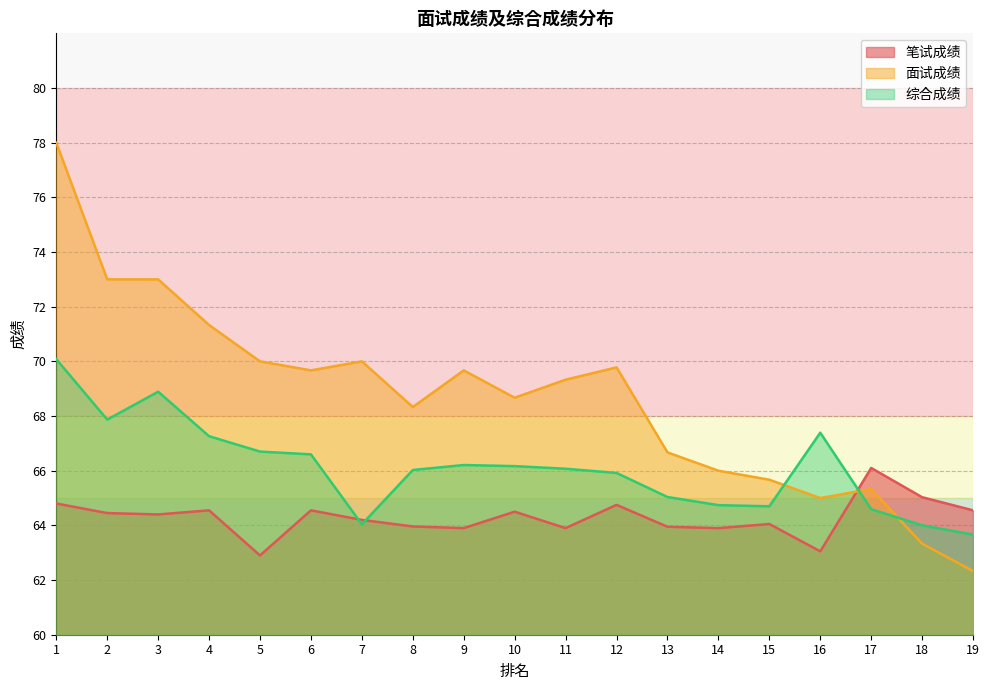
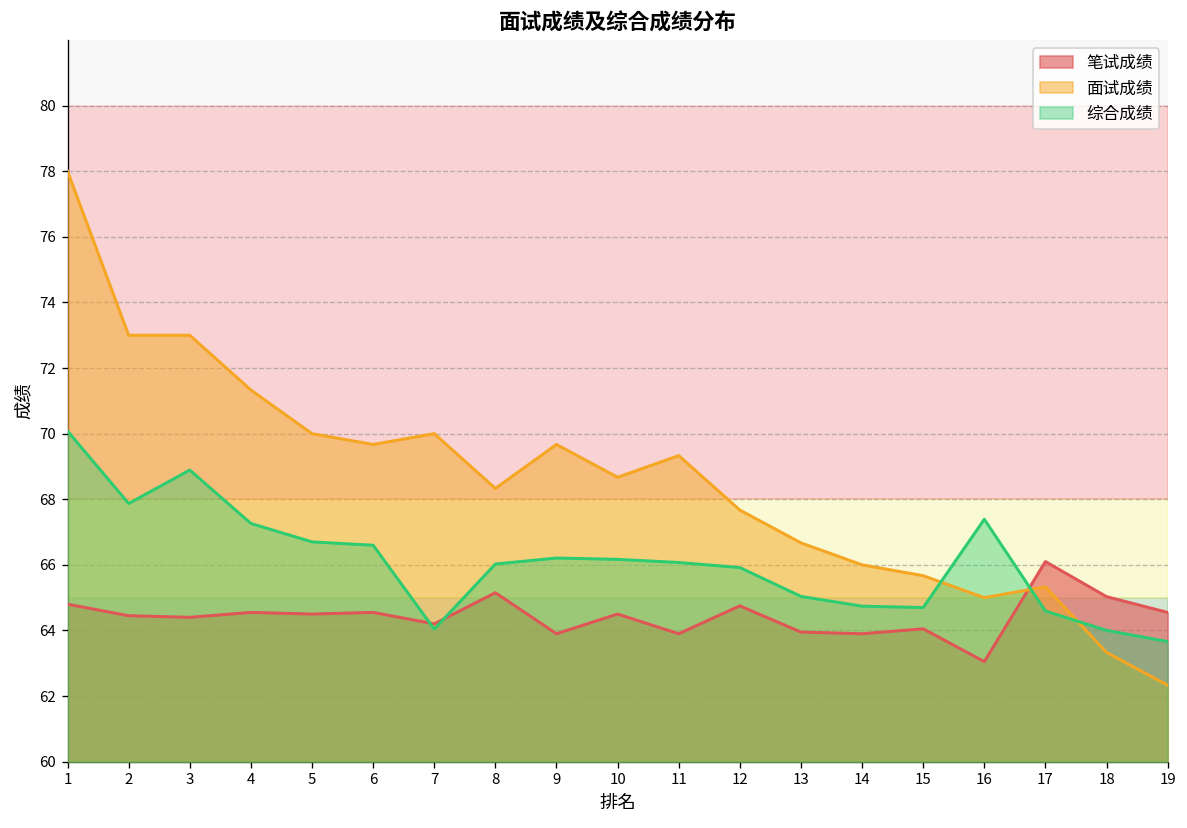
笔试成绩, 5: 62.9 -> 64.5
笔试成绩, 8: 64.0 -> 65.2
面试成绩, 12: 69.8 -> 67.7
